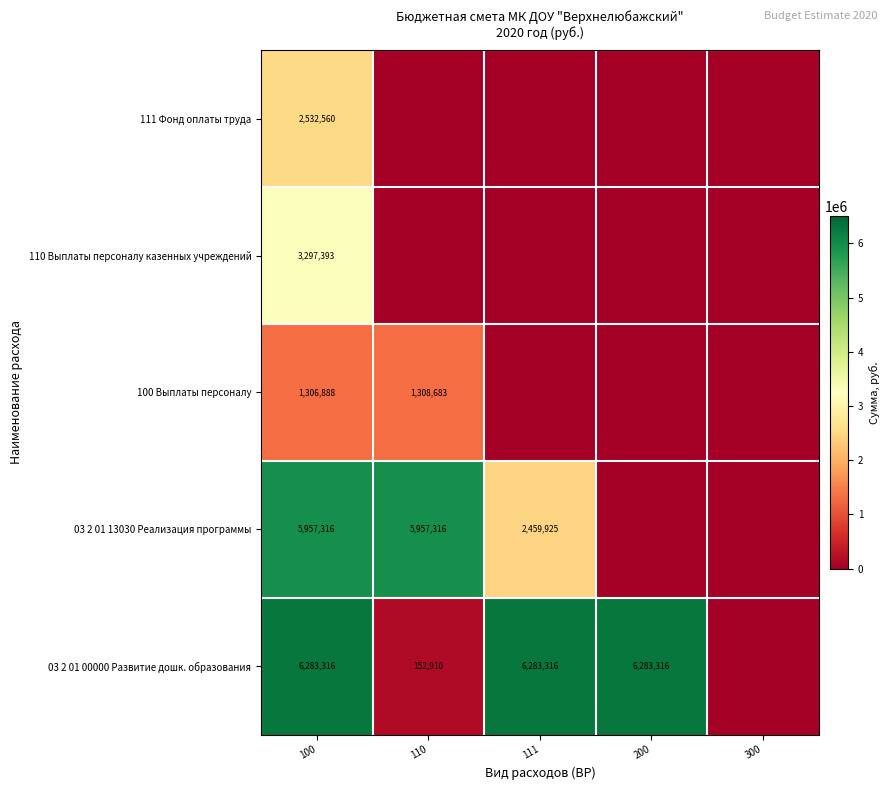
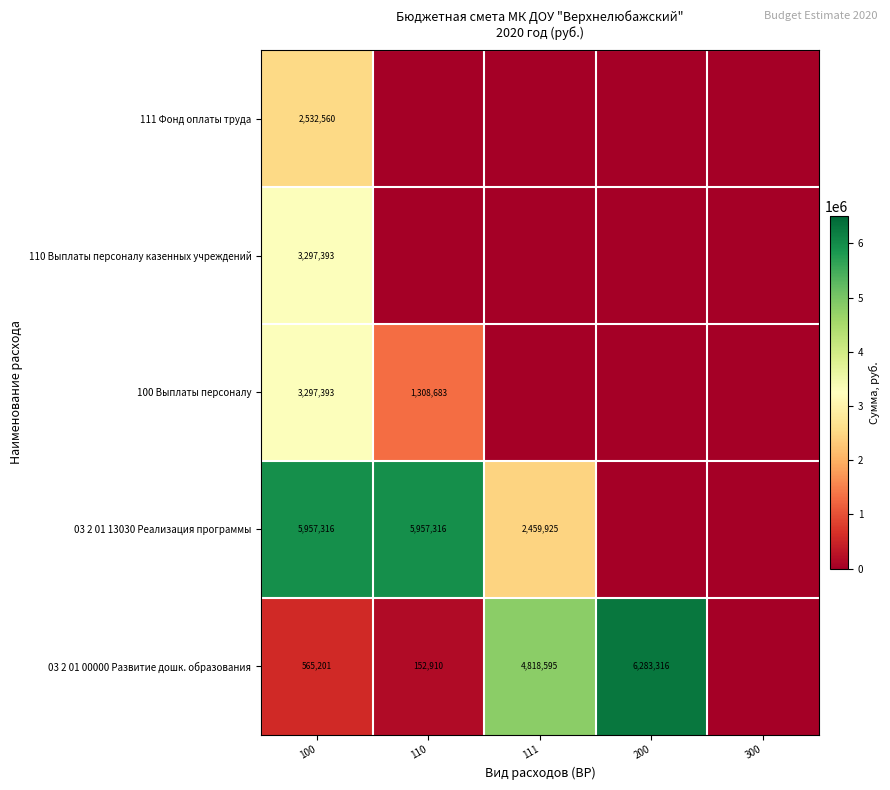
100 Выплаты персоналу, 100: 1,306,888 -> 3,297,393
03 2 01 00000 Развитие дошк. образования, 100: 6,283,316 -> 565,201
03 2 01 00000 Развитие дошк. образования, 111: 6,283,316 -> 4,818,595
